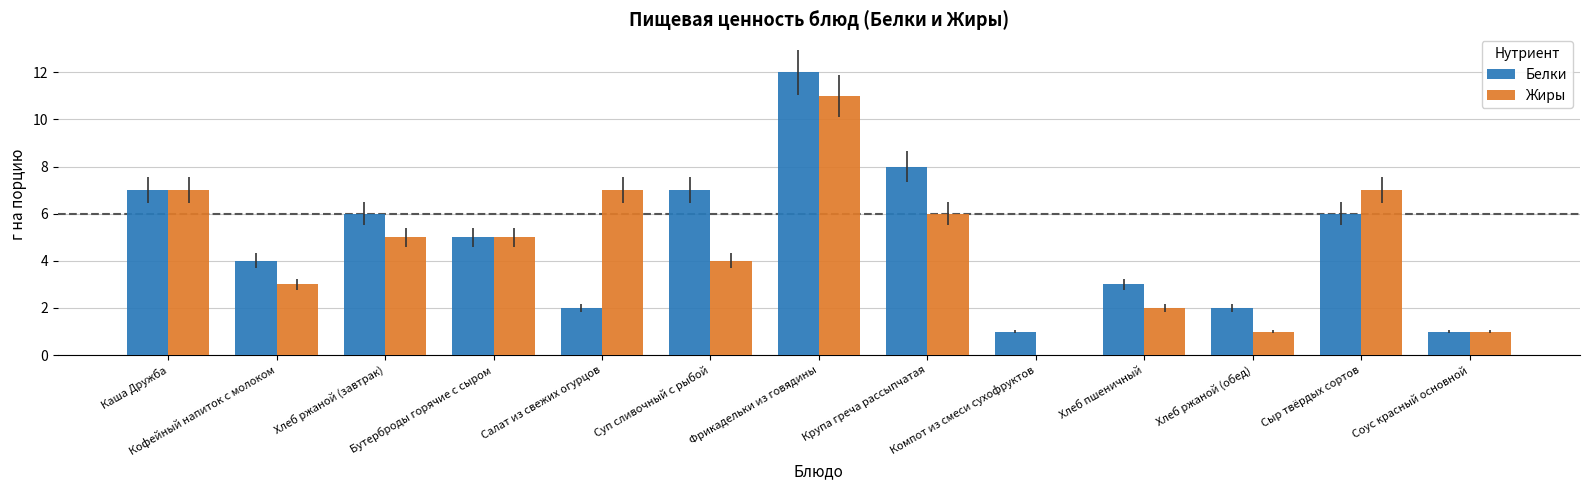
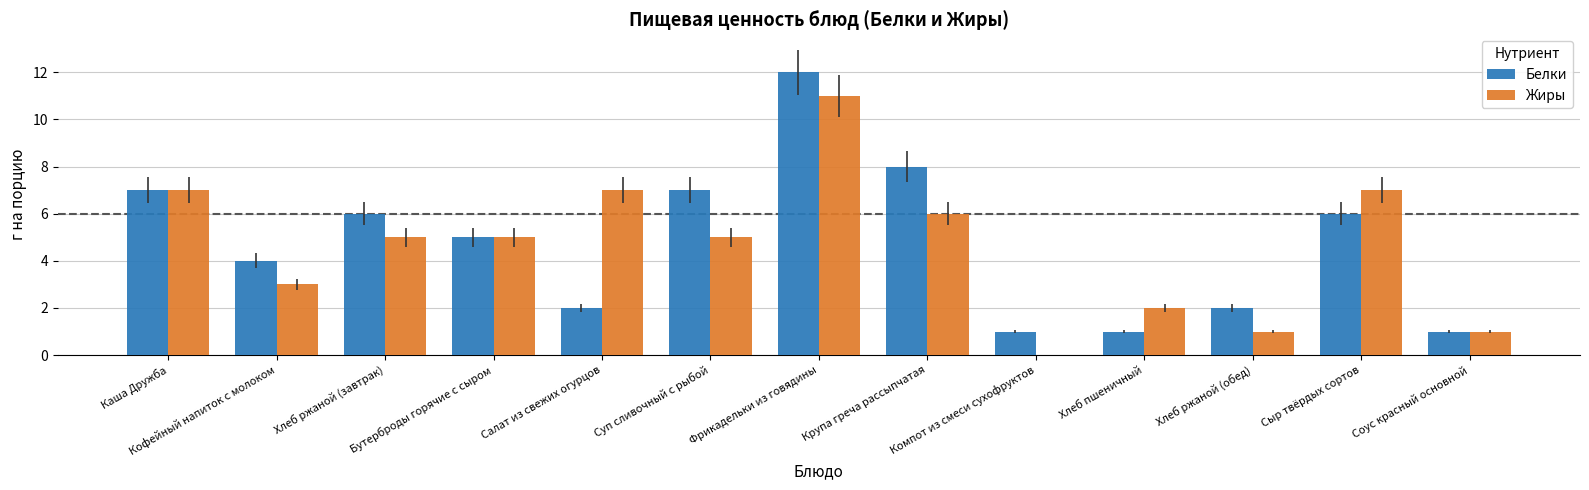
Жиры, Суп сливочный с рыбой: 4 -> 5
Белки, Хлеб пшеничный: 3 -> 1
